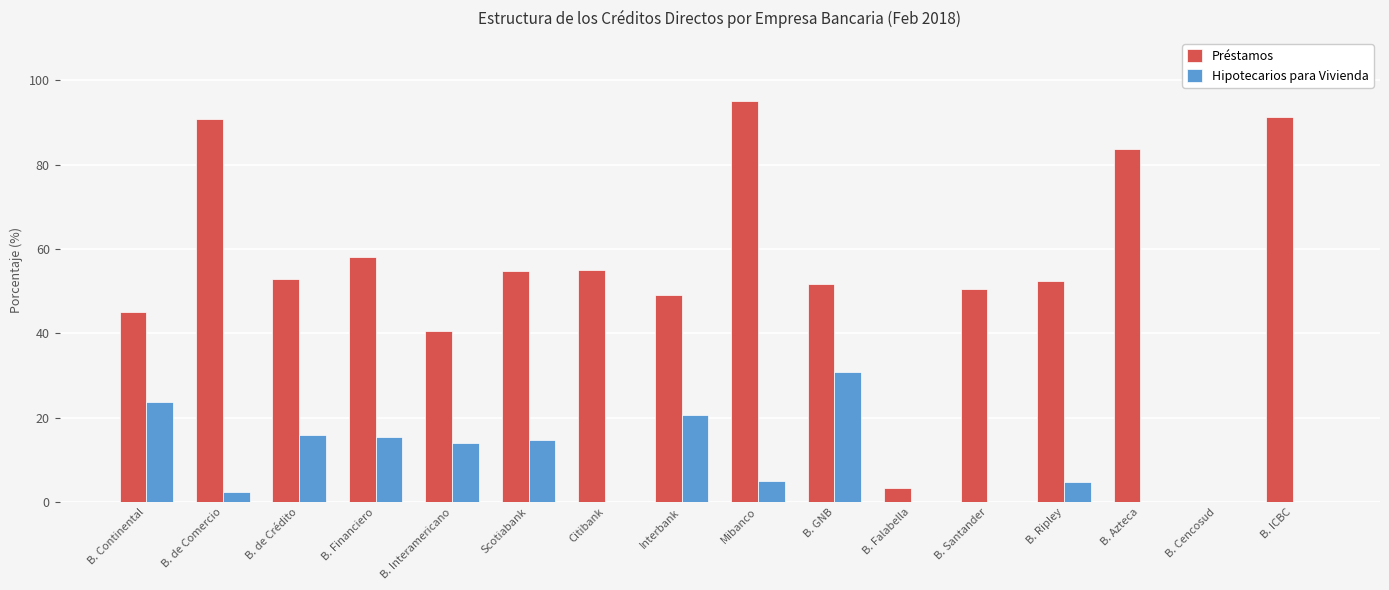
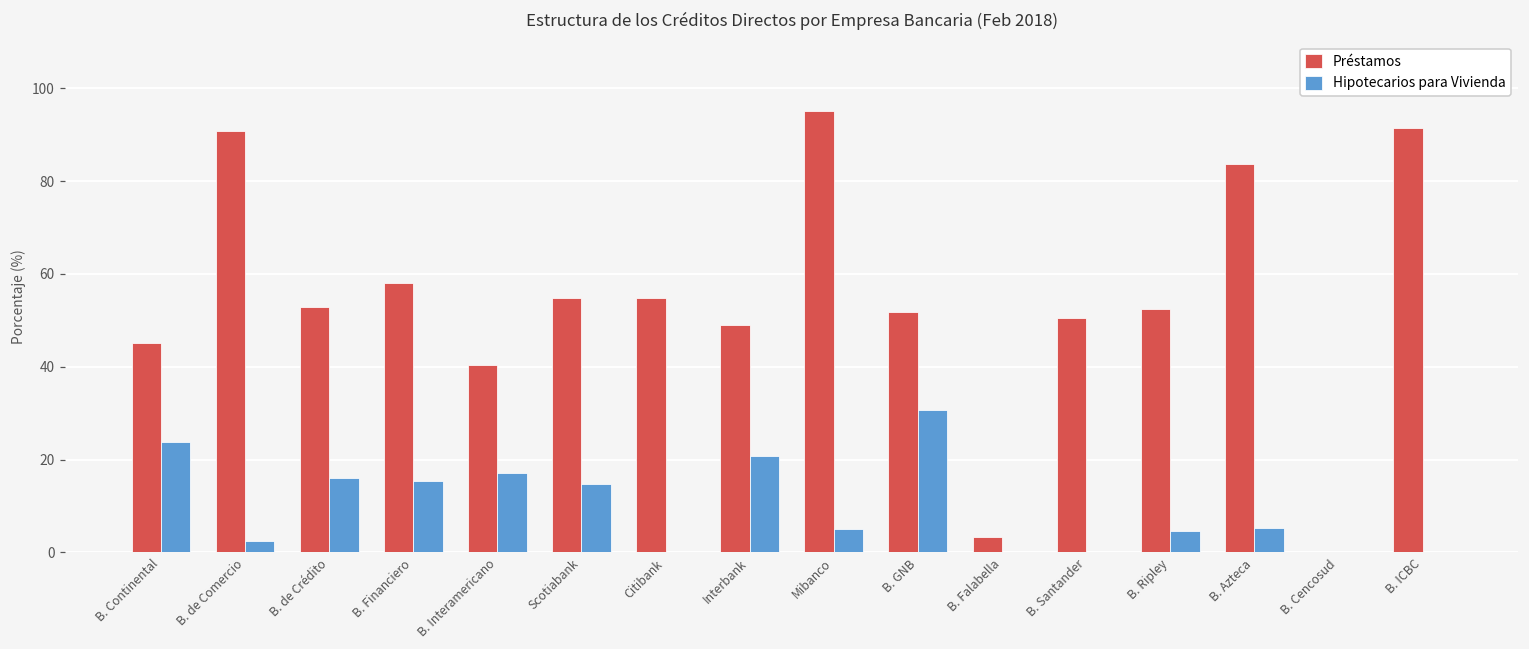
Hipotecarios para Vivienda, B. Interamericano: 14 -> 17
Hipotecarios para Vivienda, B. Azteca: 0 -> 5
